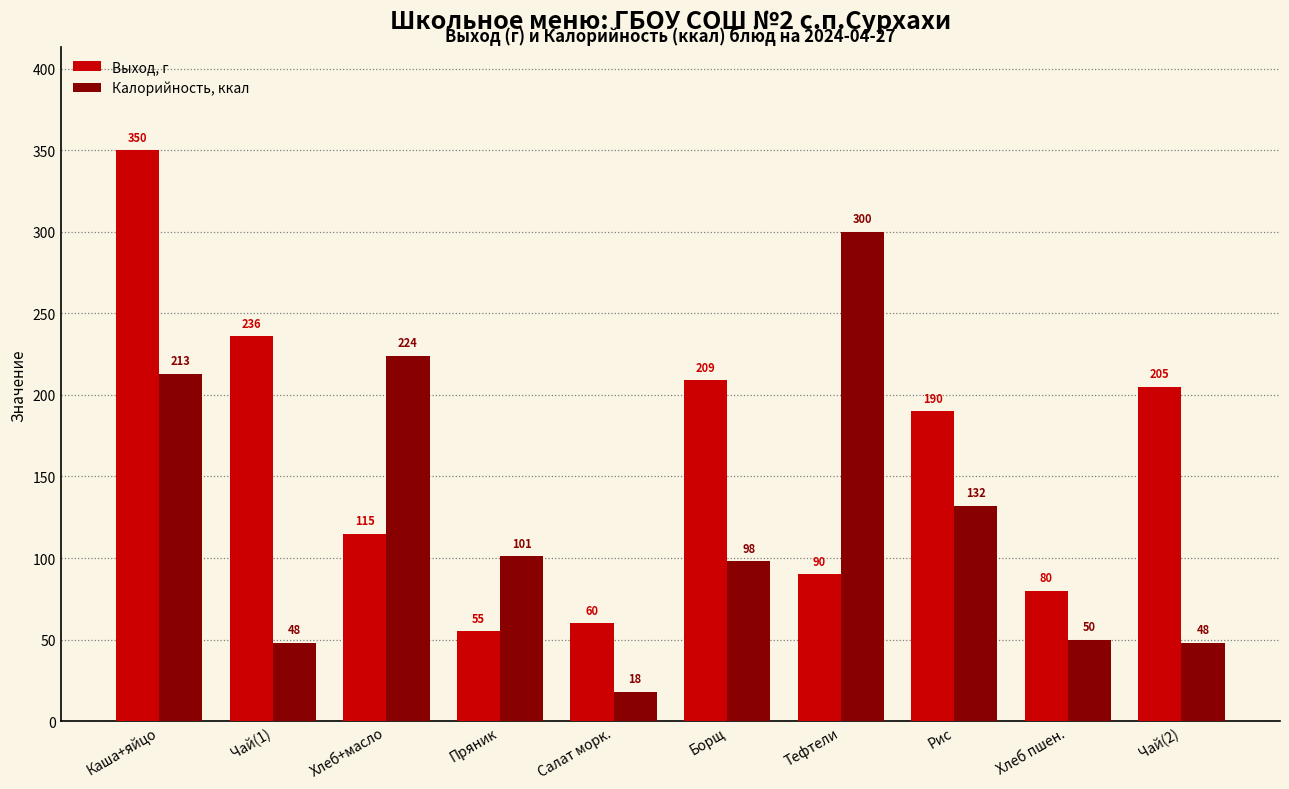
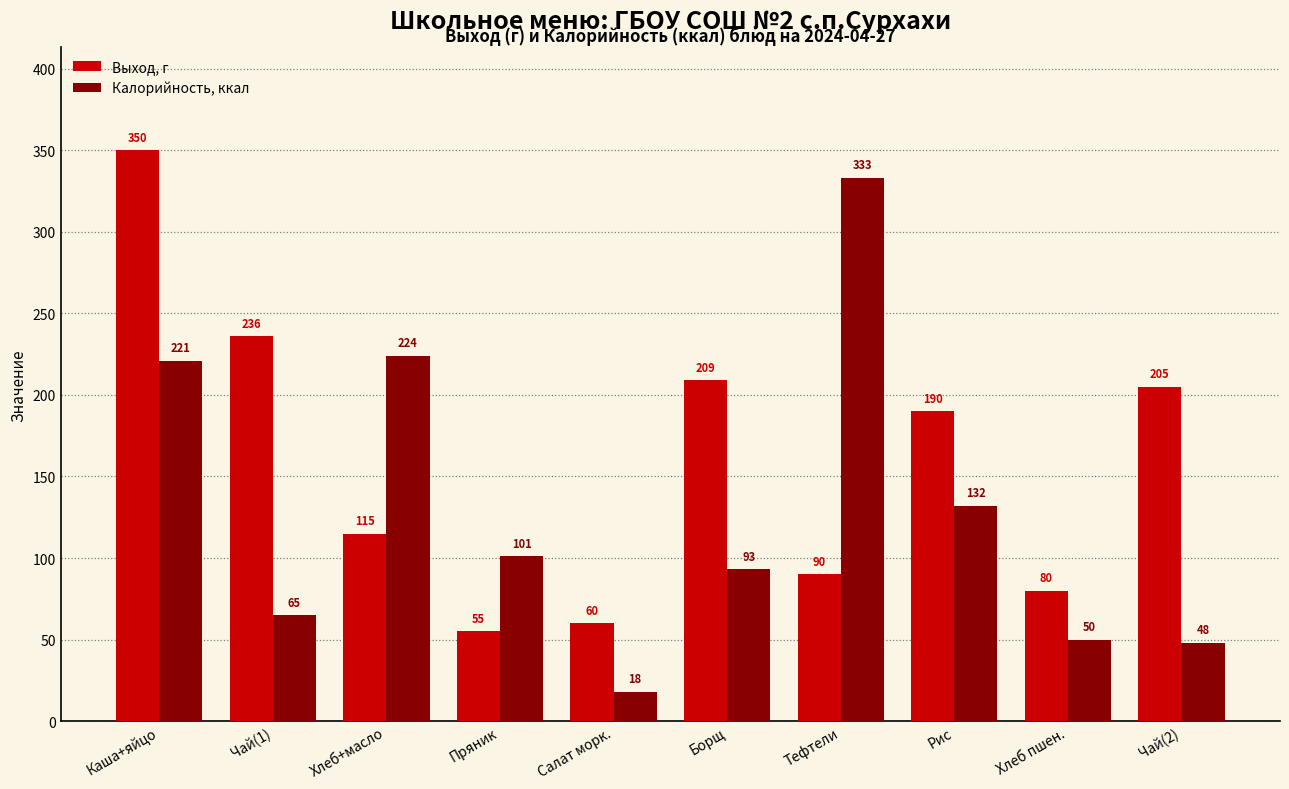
Калорийность, ккал, Каша+яйцо: 213 -> 221
Калорийность, ккал, Чай(1): 48 -> 65
Калорийность, ккал, Борщ: 98 -> 93
Калорийность, ккал, Тефтели: 300 -> 333
